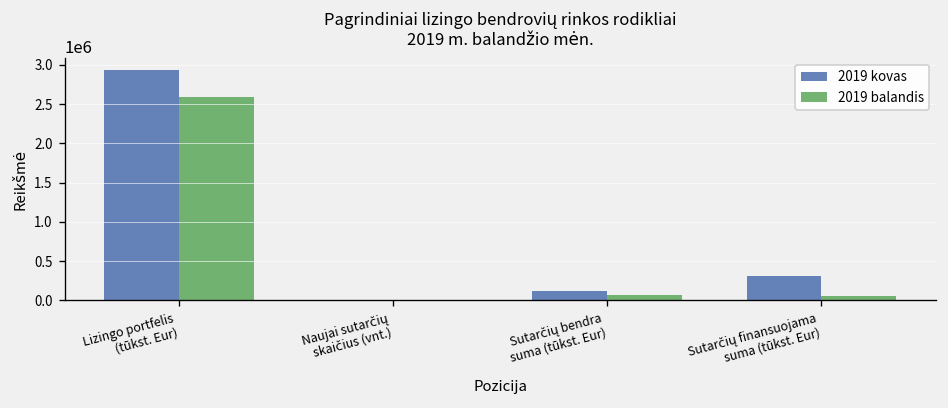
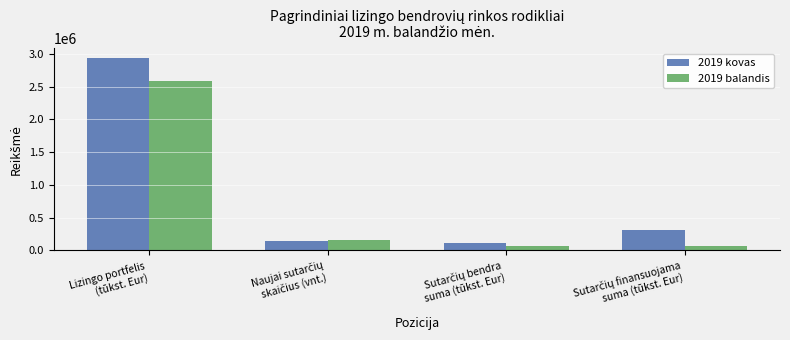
2019 kovas, Naujai sutarčių skaičius (vnt.): 0 -> 100000
2019 balandis, Naujai sutarčių skaičius (vnt.): 0 -> 200000
